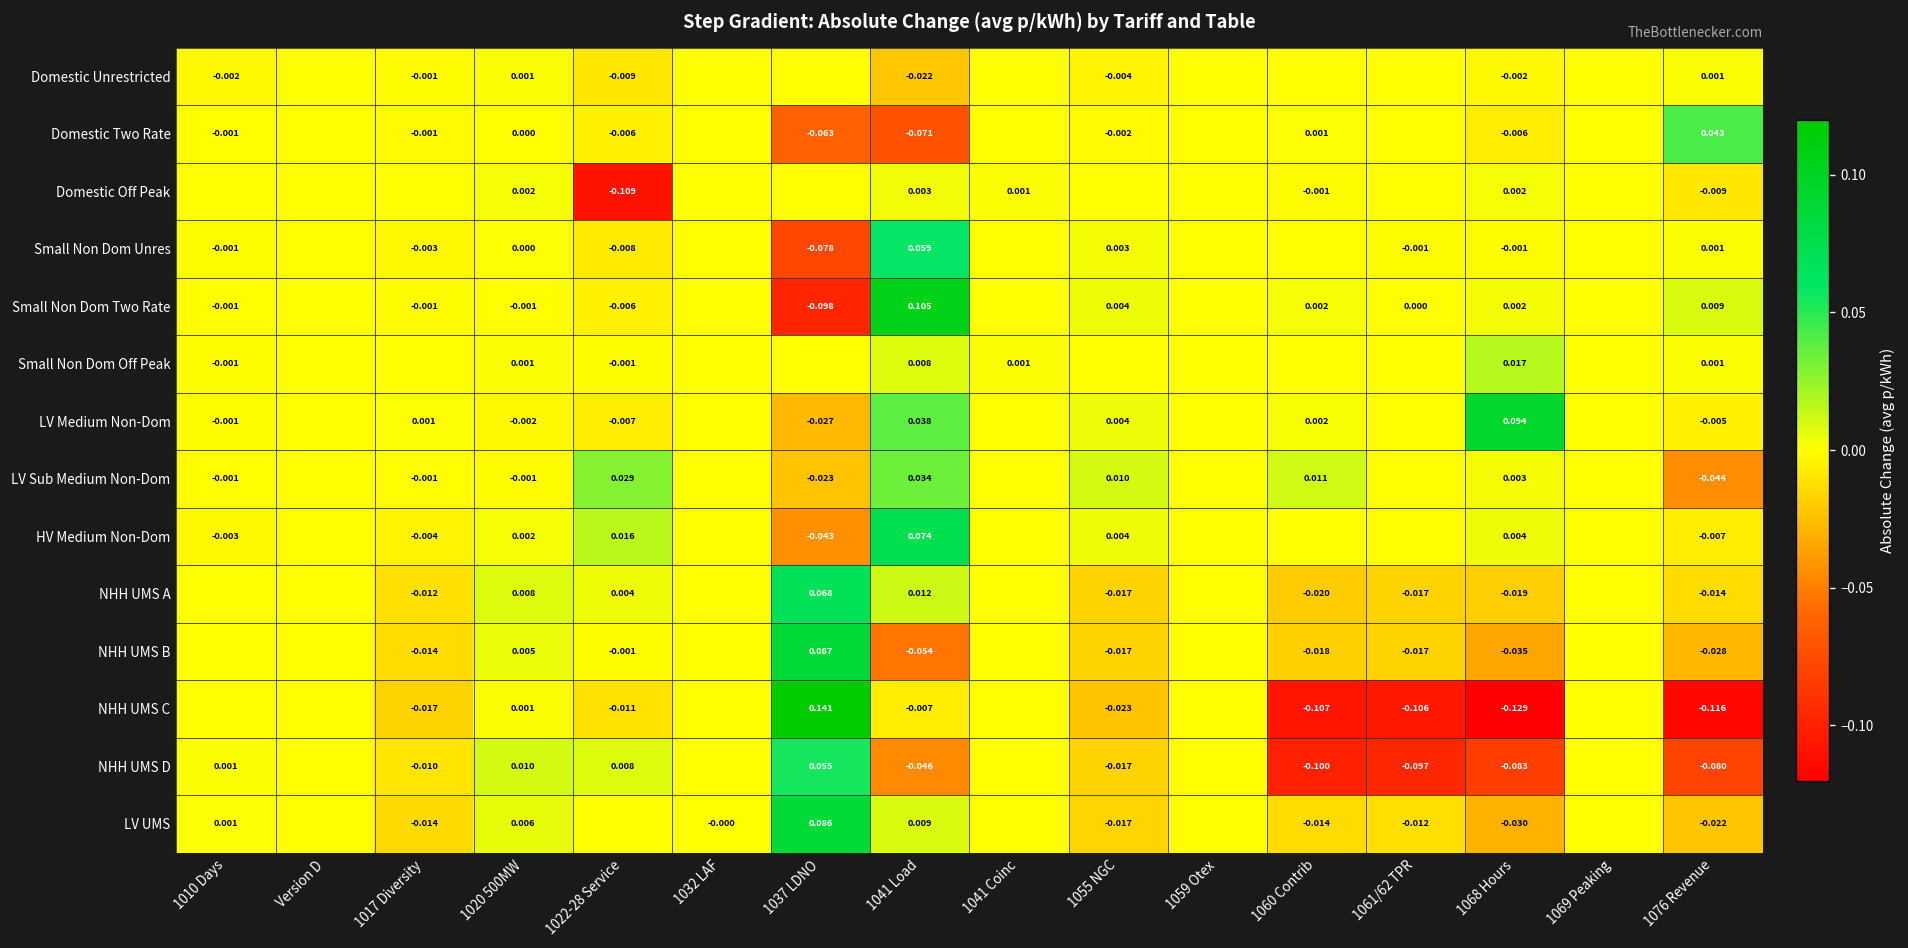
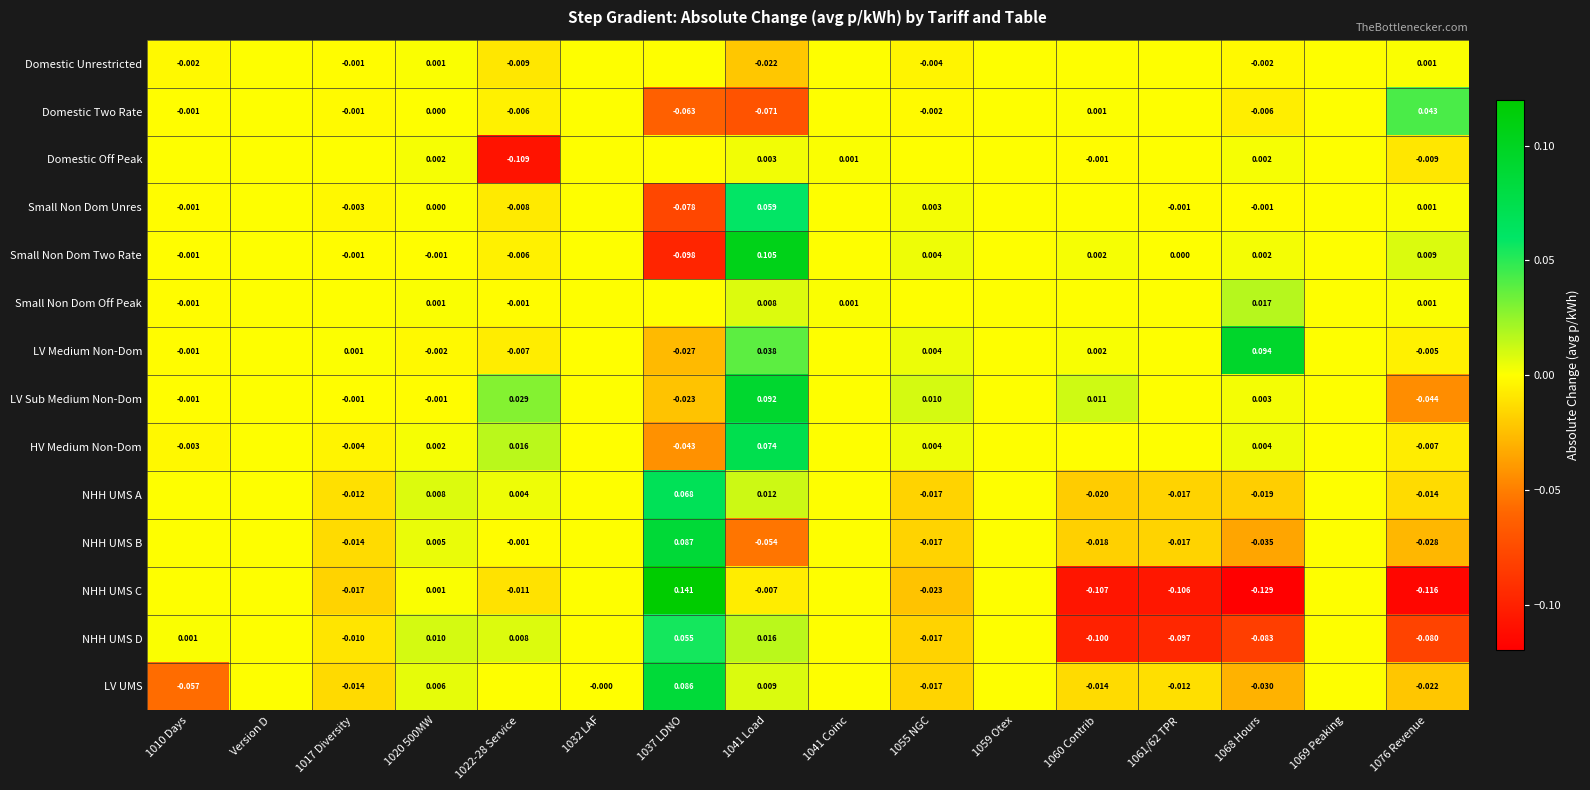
LV Sub Medium Non-Dom, 1041 Load: 0.034 -> 0.092
NHH UMS D, 1041 Load: -0.046 -> 0.016
LV UMS, 1010 Days: 0.001 -> -0.057
